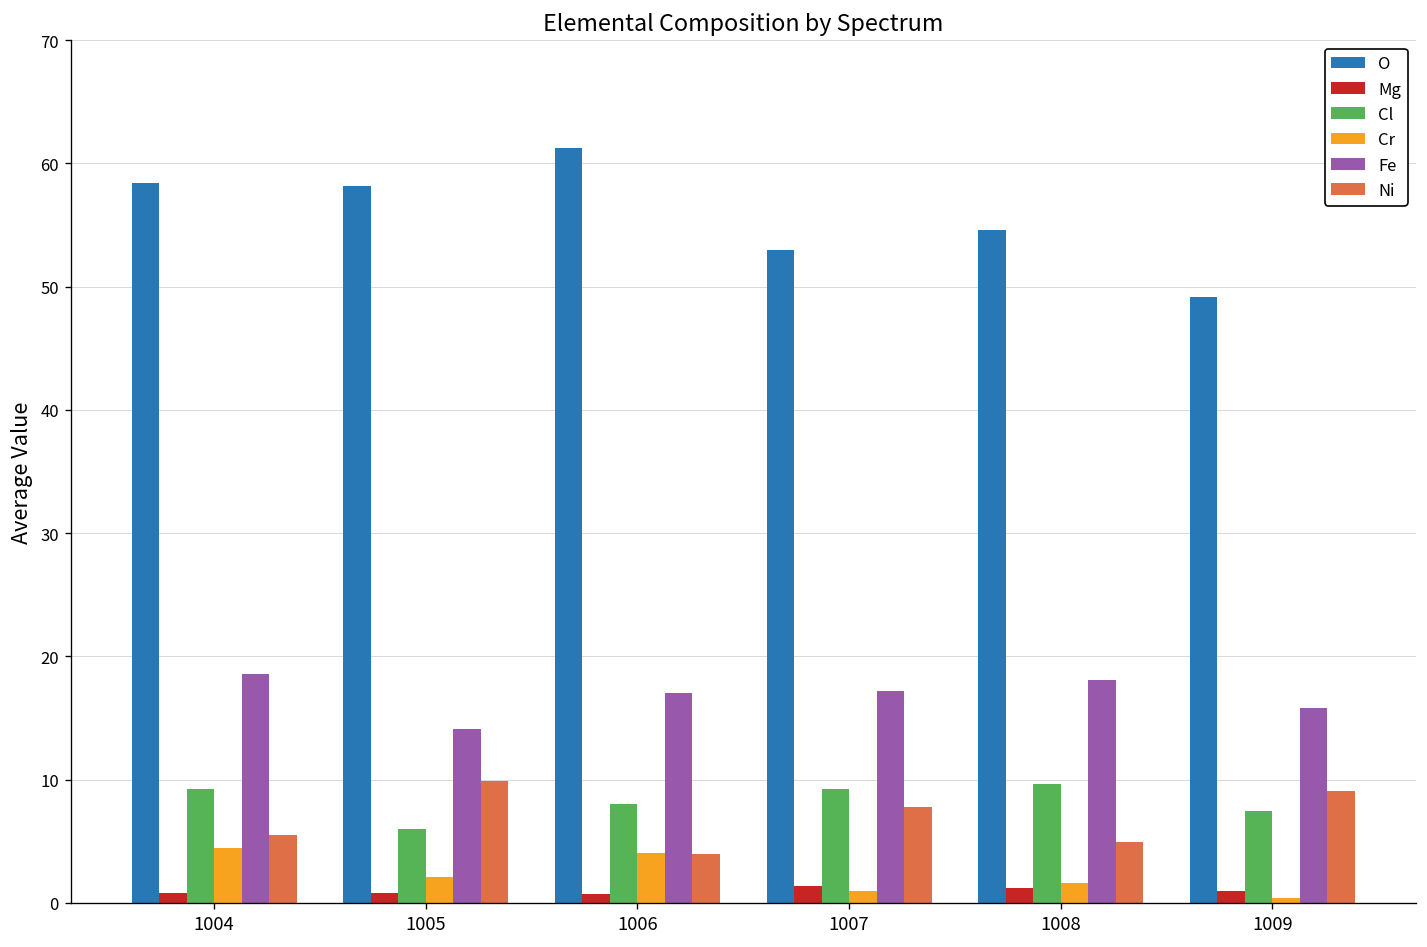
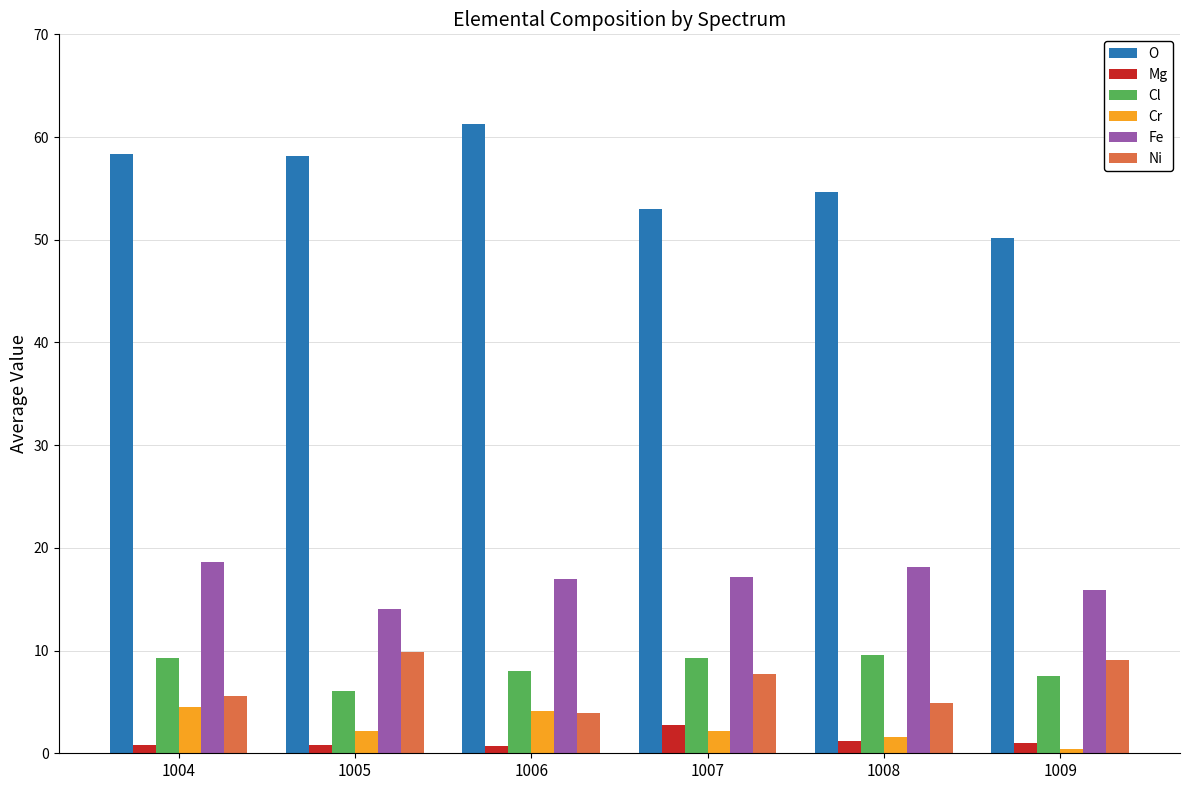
Mg, 1007: 1.3 -> 2.8
Cr, 1007: 1.0 -> 2.2
O, 1009: 49.2 -> 50.2
